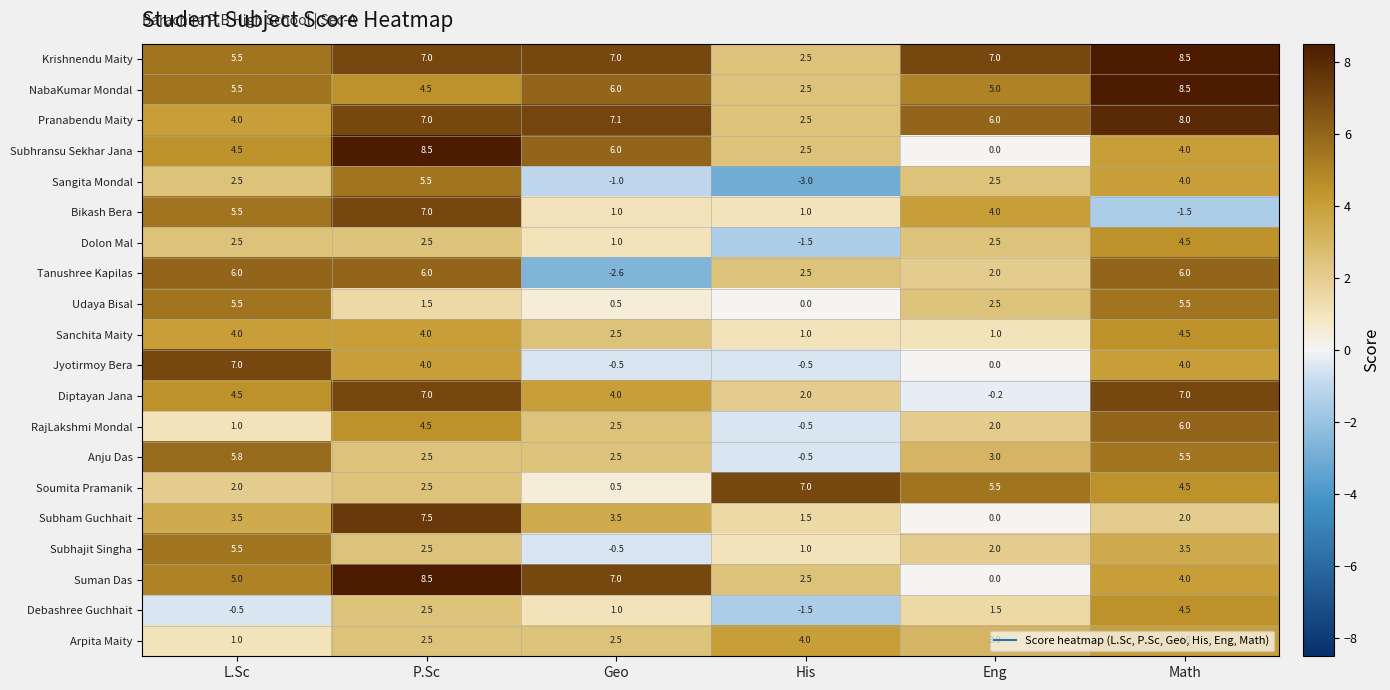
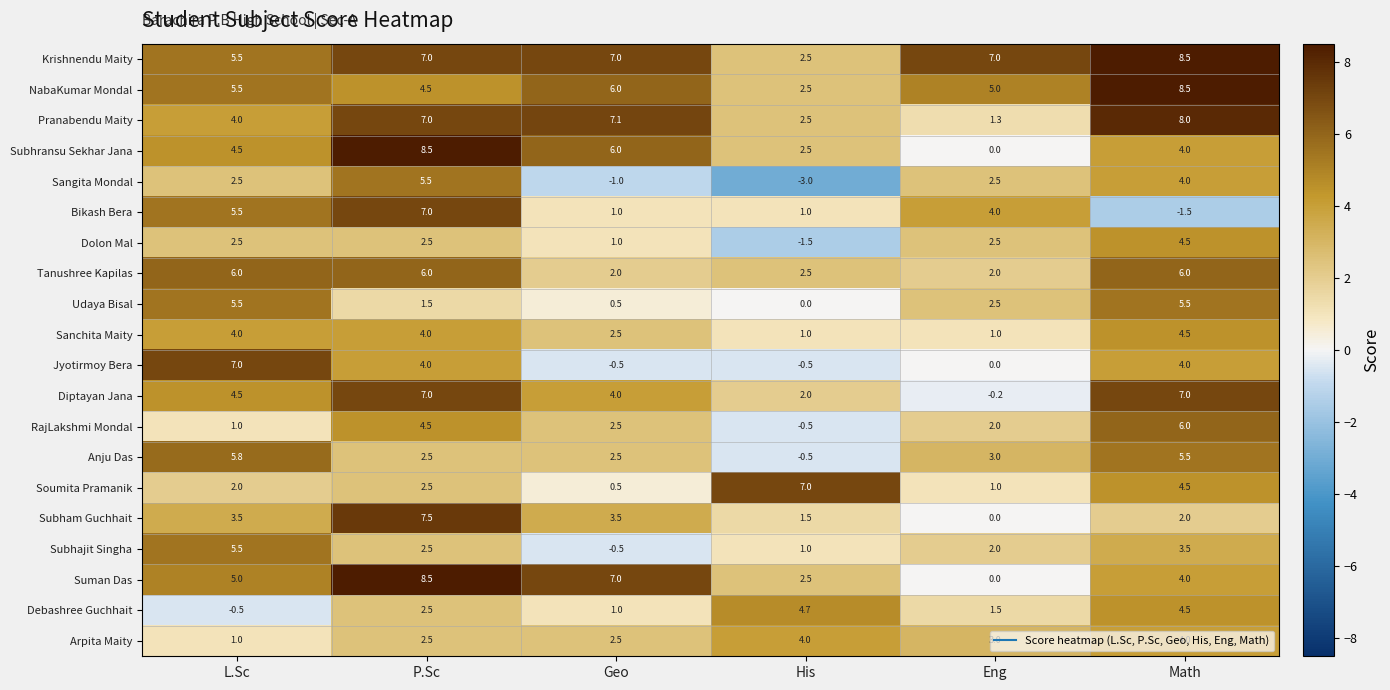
Pranabendu Maity, Eng: 6.0 -> 1.3
Tanushree Kapilas, Geo: -2.6 -> 2.0
Soumita Pramanik, Eng: 5.5 -> 1.0
Debashree Guchhait, His: -1.5 -> 4.7
